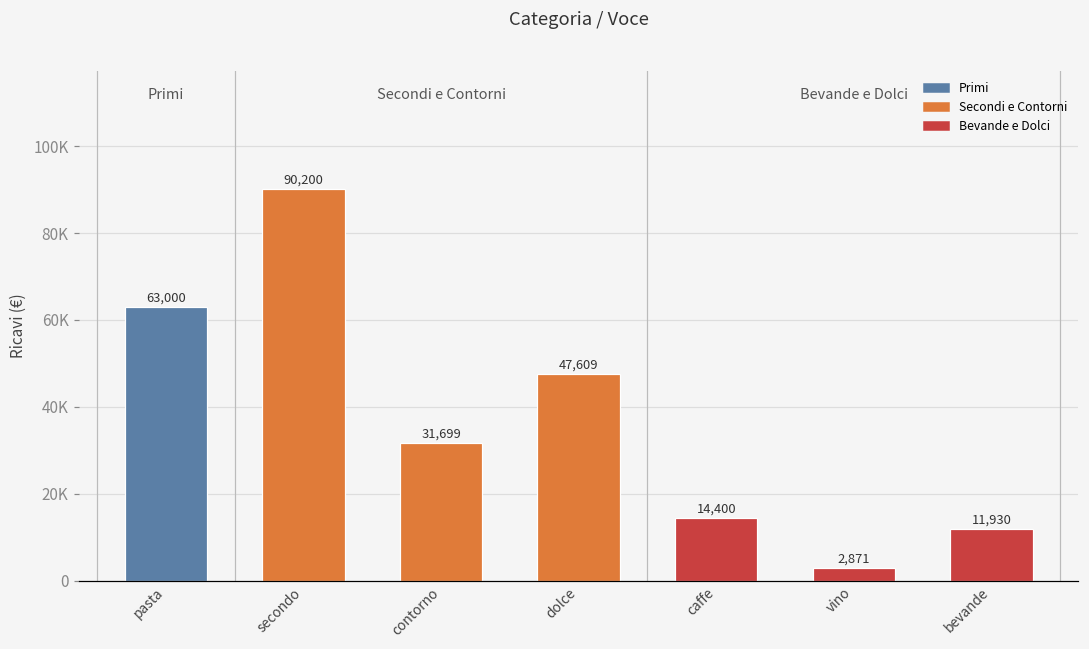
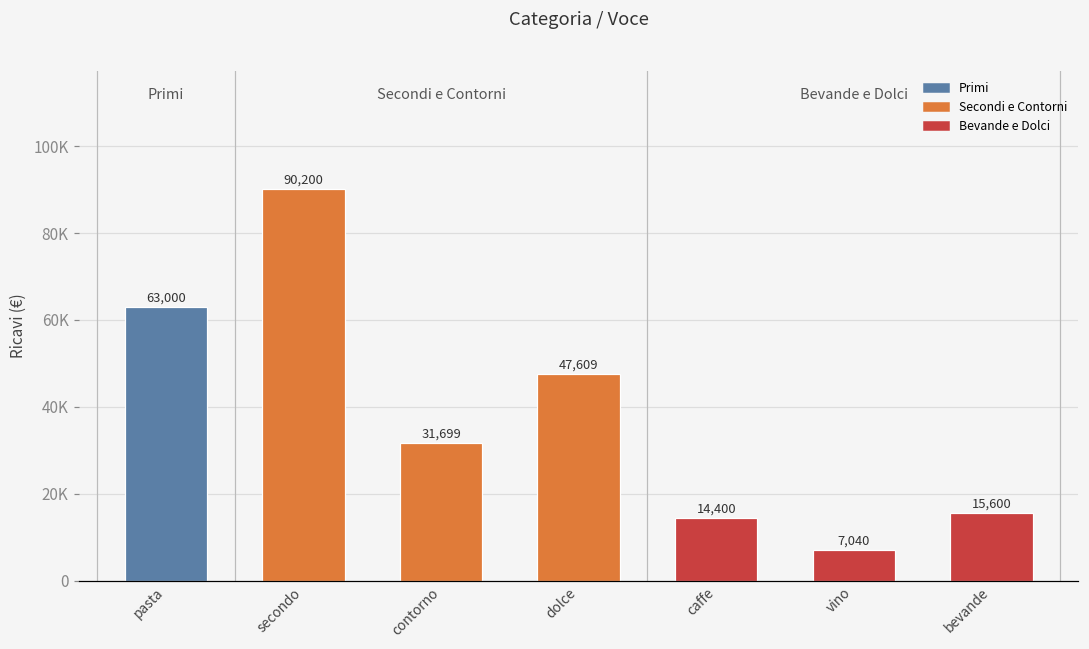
vino: 2,871 -> 7,040
bevande: 11,930 -> 15,600
